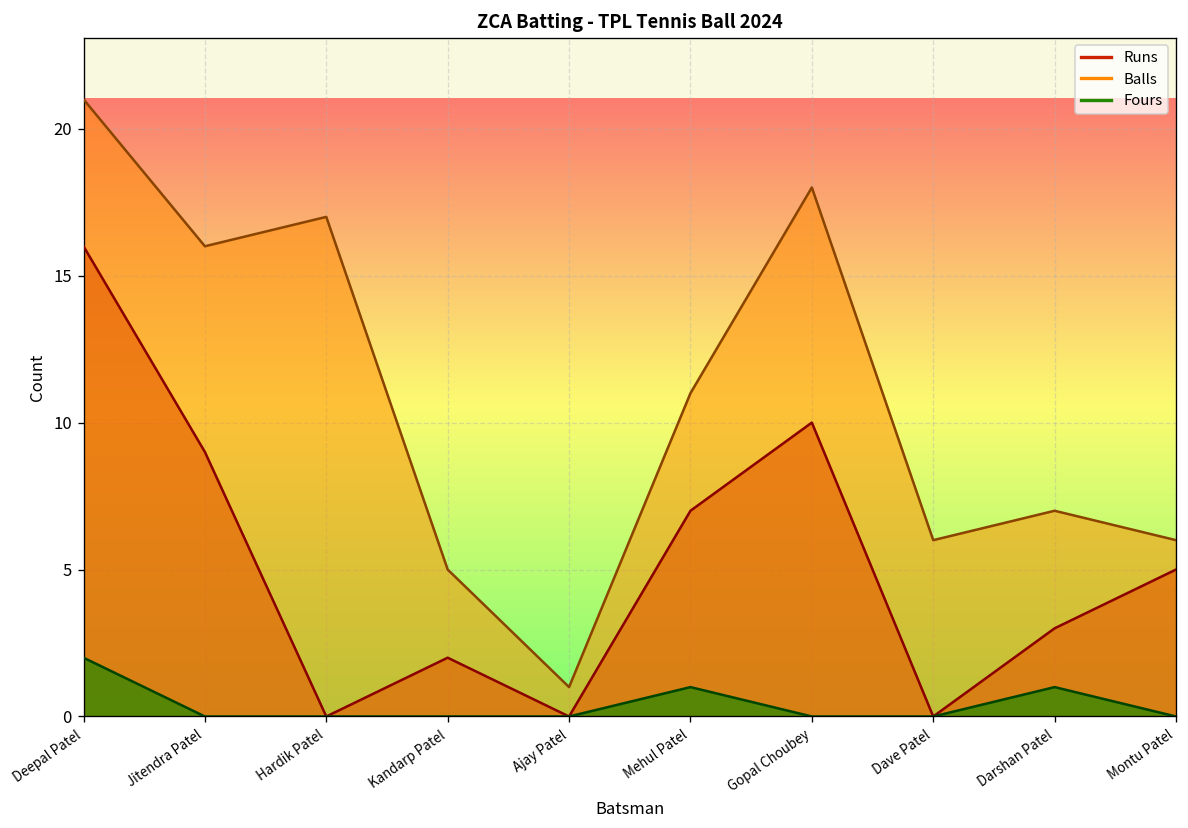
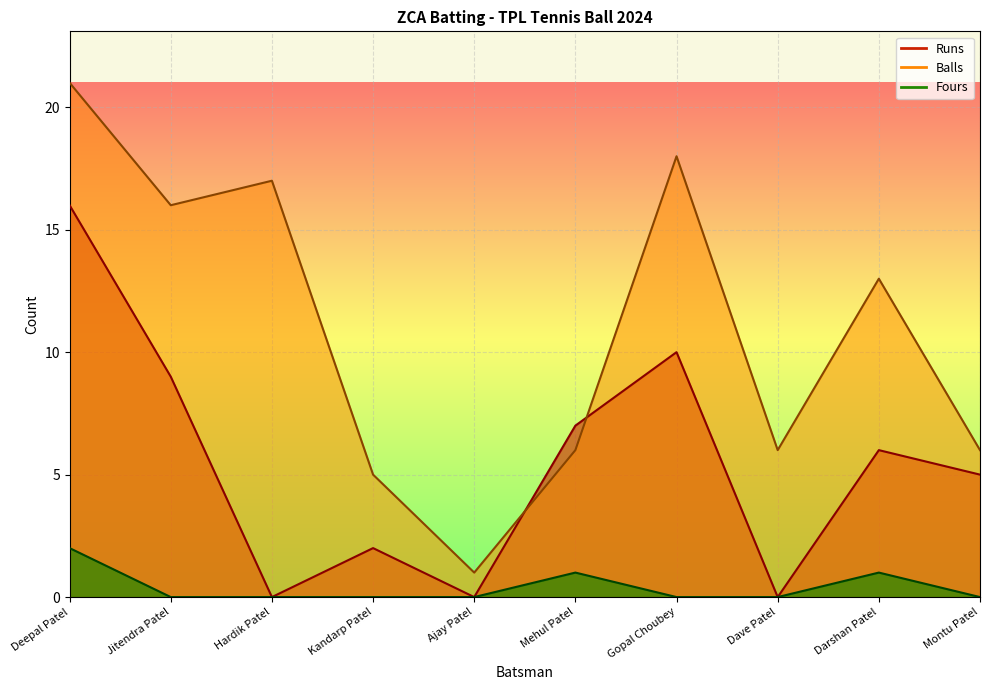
Balls, Mehul Patel: 11 -> 6
Runs, Darshan Patel: 3 -> 6
Balls, Darshan Patel: 7 -> 13
